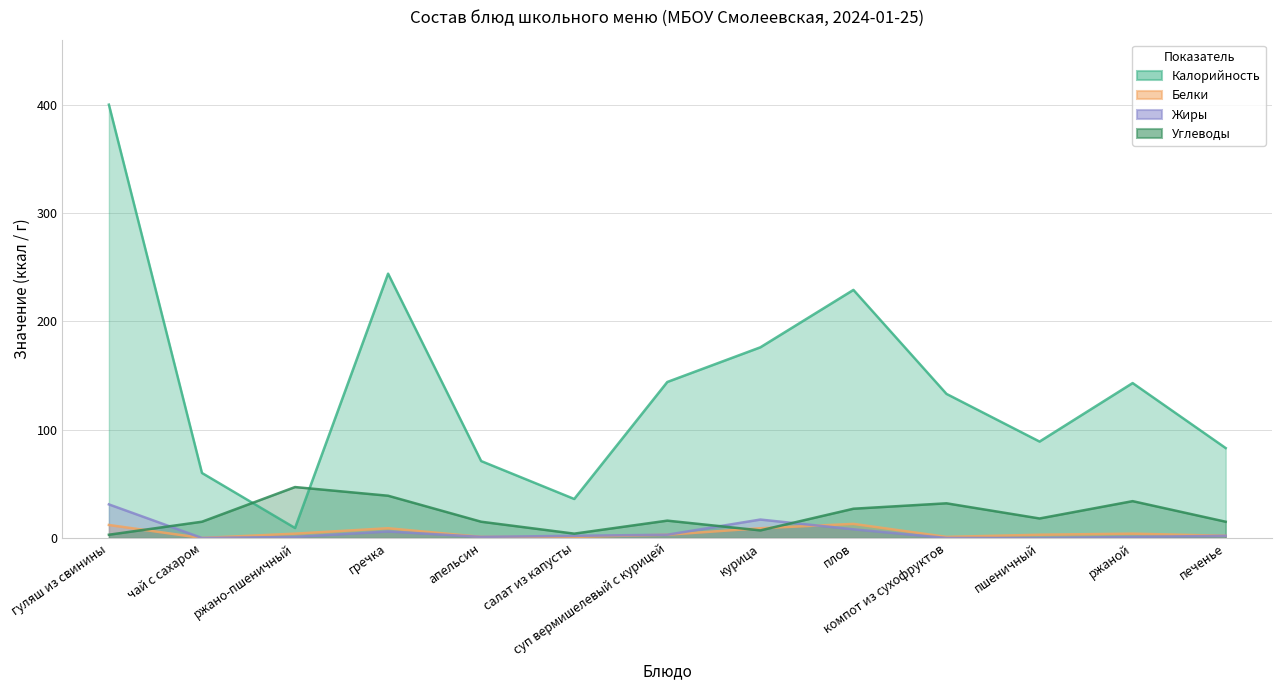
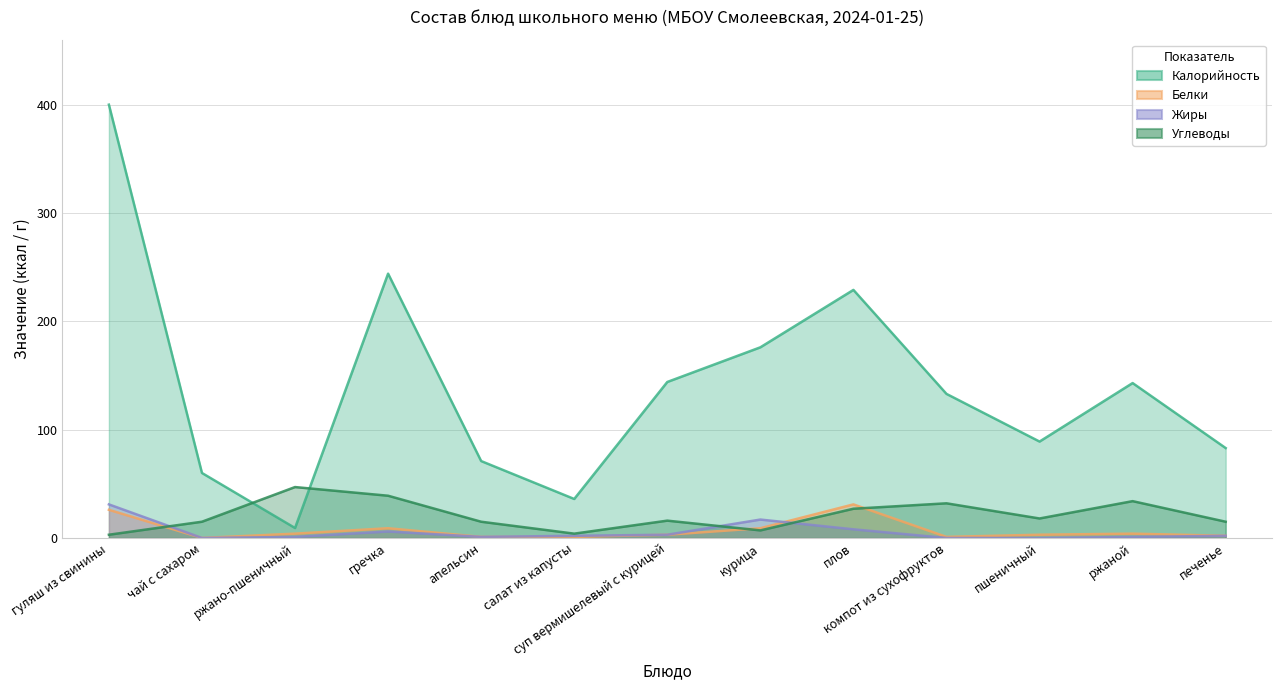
Белки, гуляш из свинины: 12 -> 26
Белки, плов: 13 -> 31
